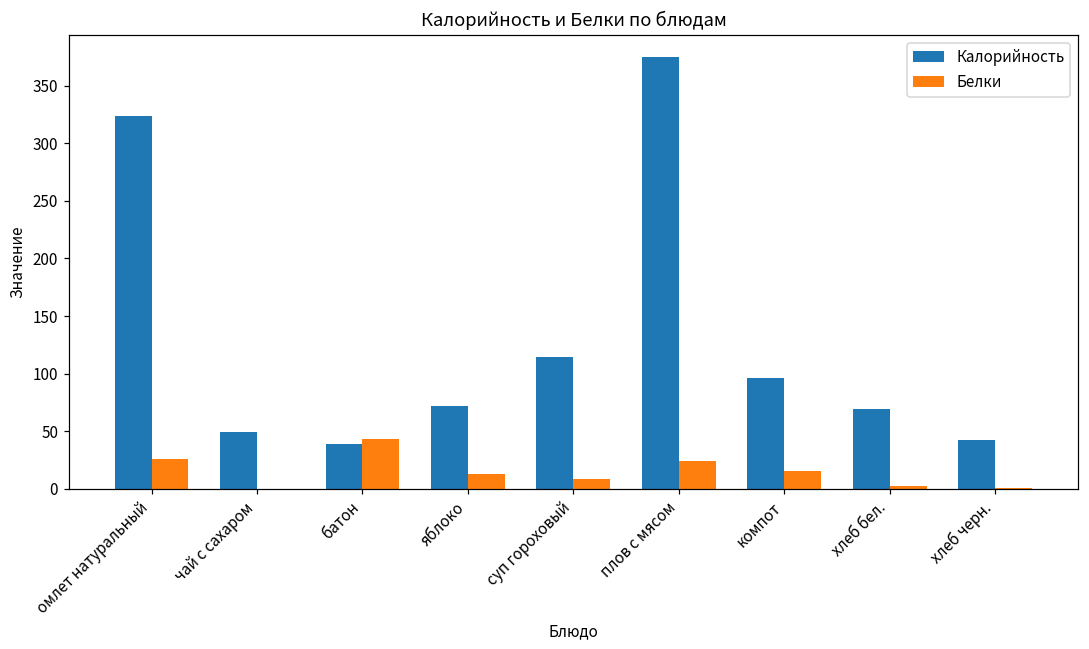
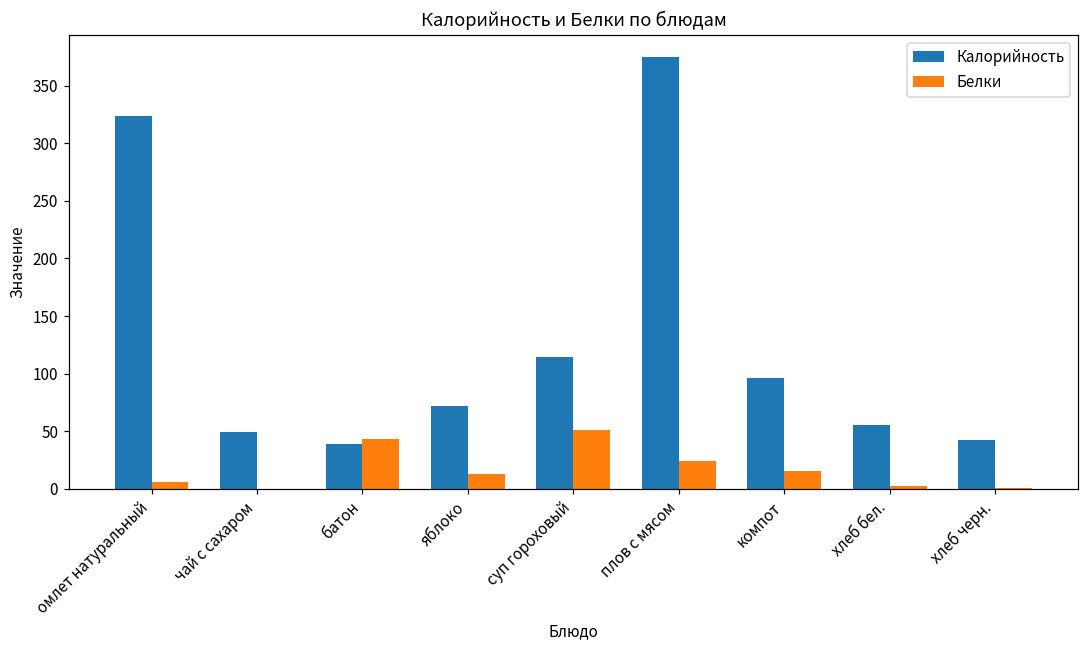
Белки, омлет натуральный: 26 -> 6
Белки, суп гороховый: 9 -> 51
Калорийность, хлеб бел.: 69 -> 56
